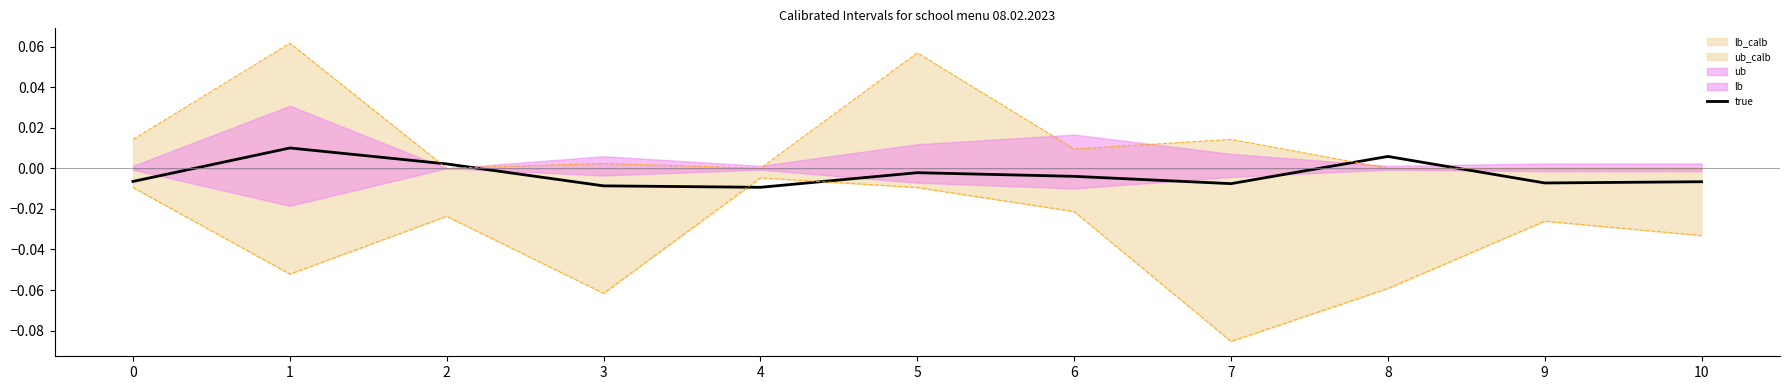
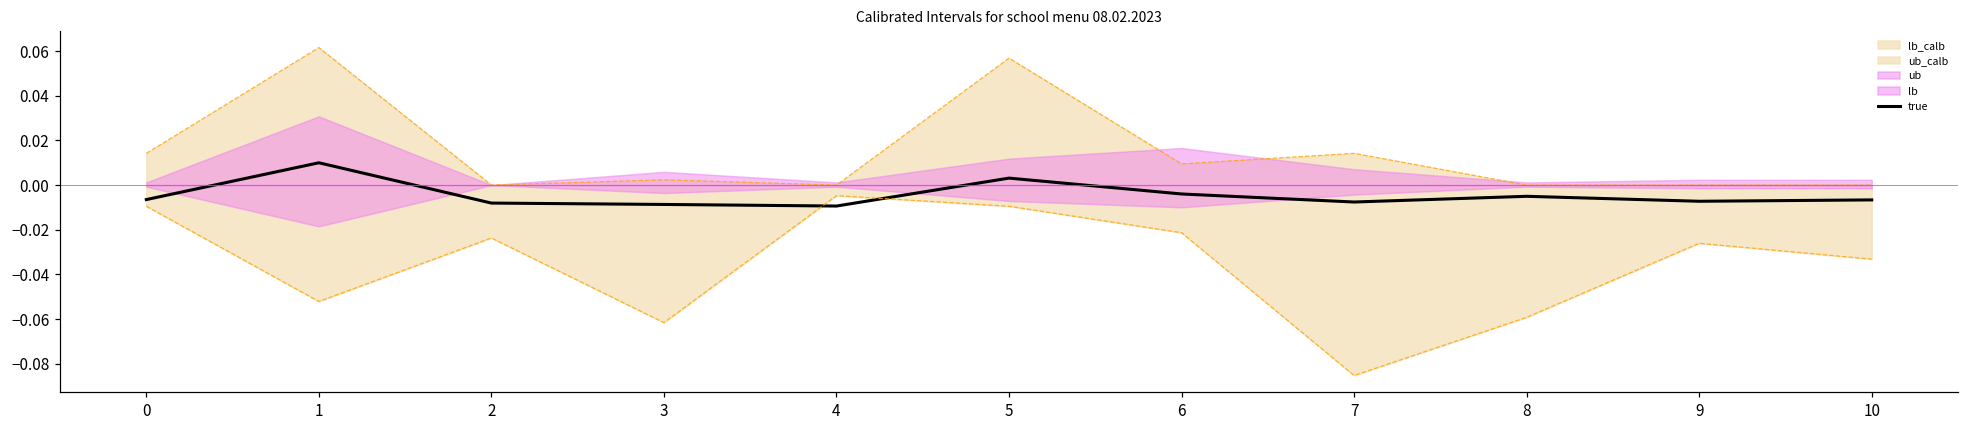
true, 2: 0.002 -> -0.008
true, 5: -0.002 -> 0.003
true, 8: 0.006 -> -0.005
